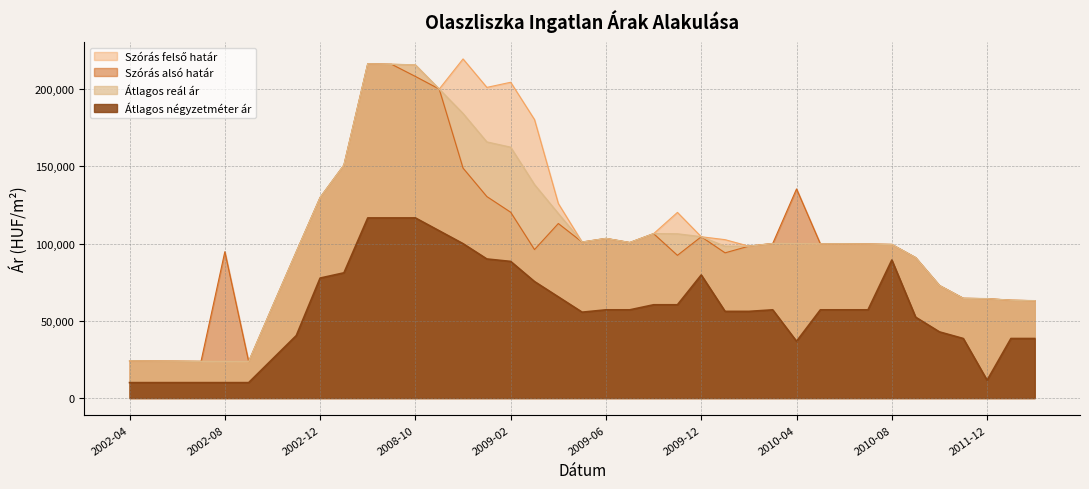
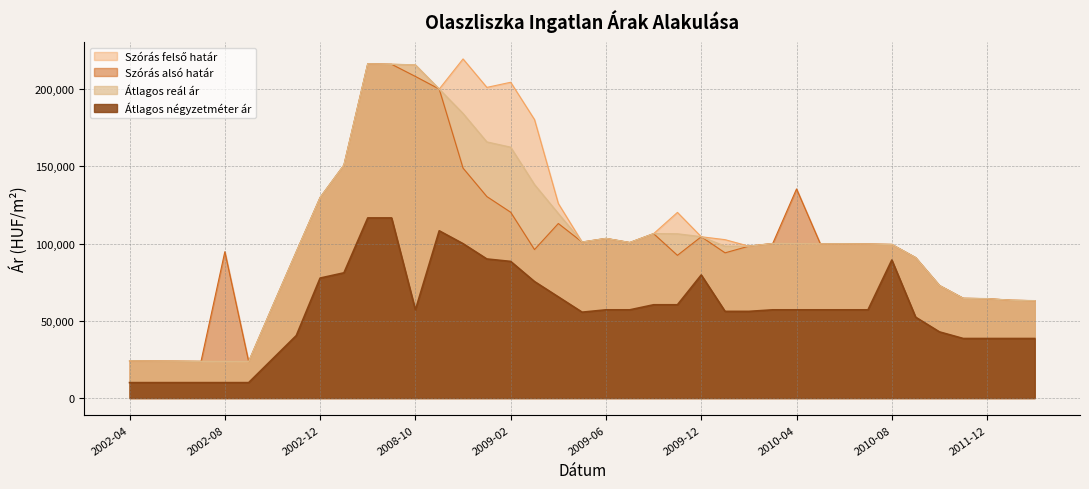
Átlagos négyzetméter ár, 2008-10: 117,000 -> 57,000
Átlagos négyzetméter ár, 2010-04: 37,000 -> 57,000
Átlagos négyzetméter ár, 2011-12: 12,000 -> 39,000
